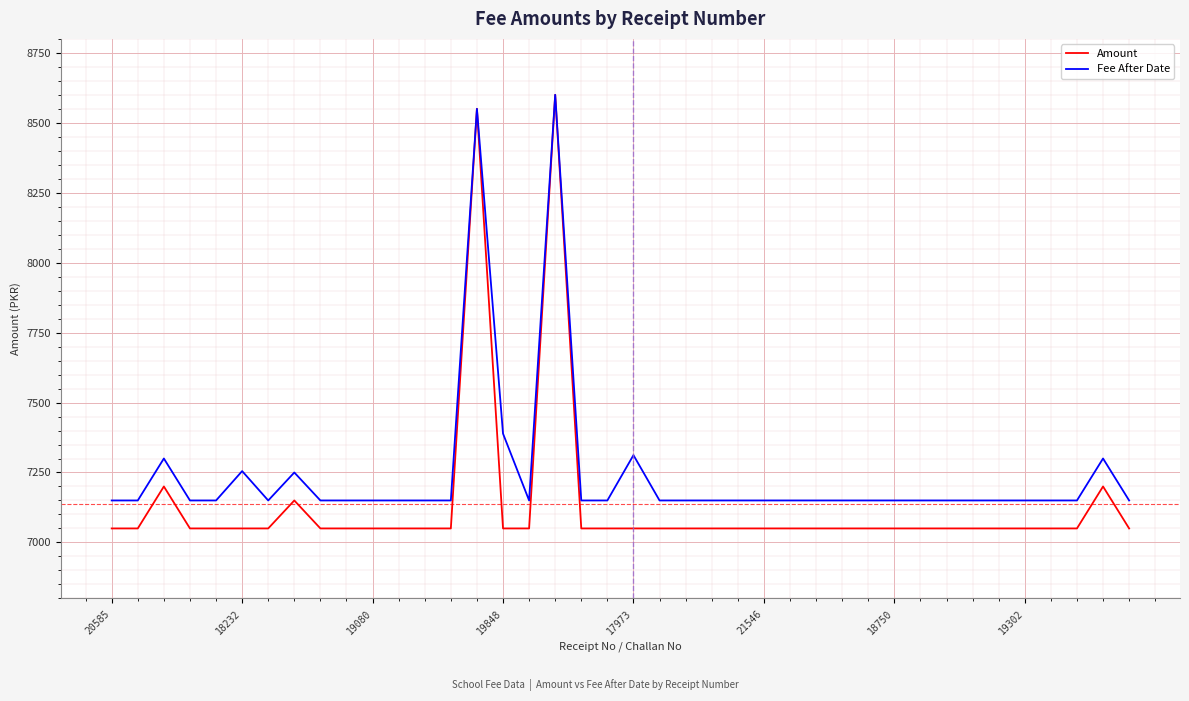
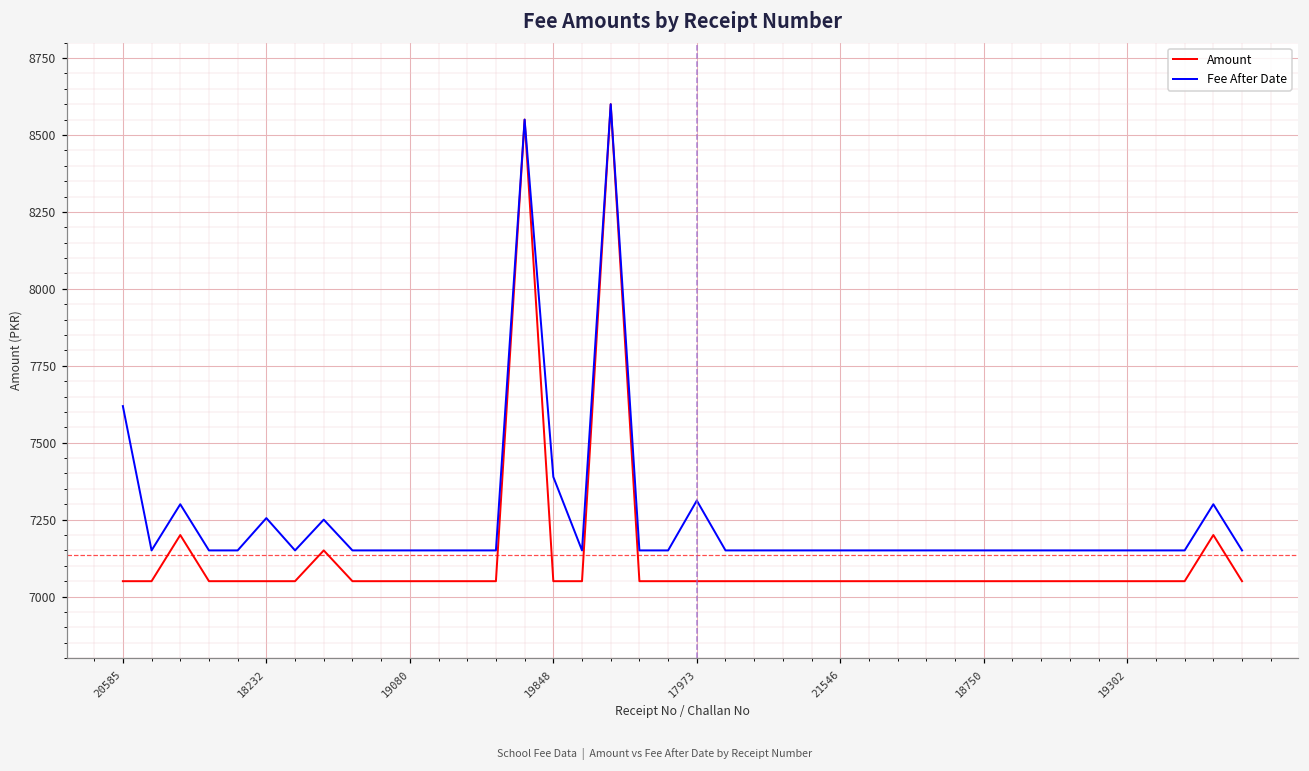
Fee After Date, 20585: 7150 -> 7620
